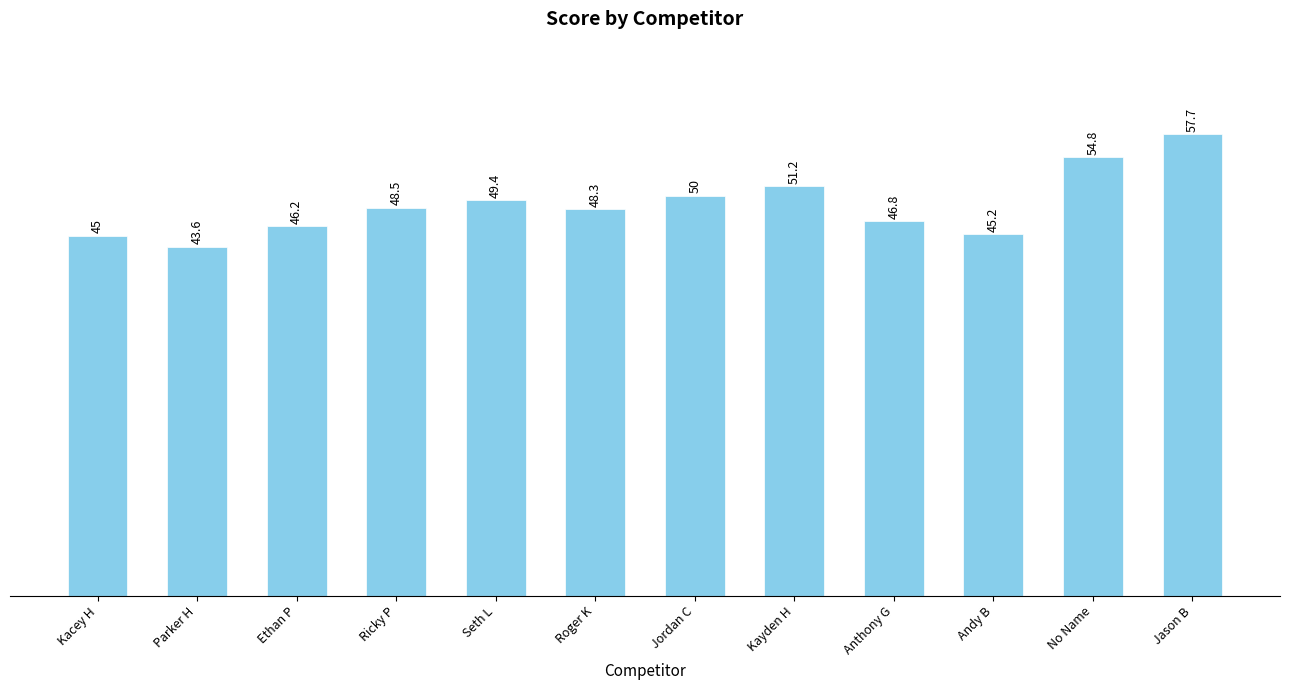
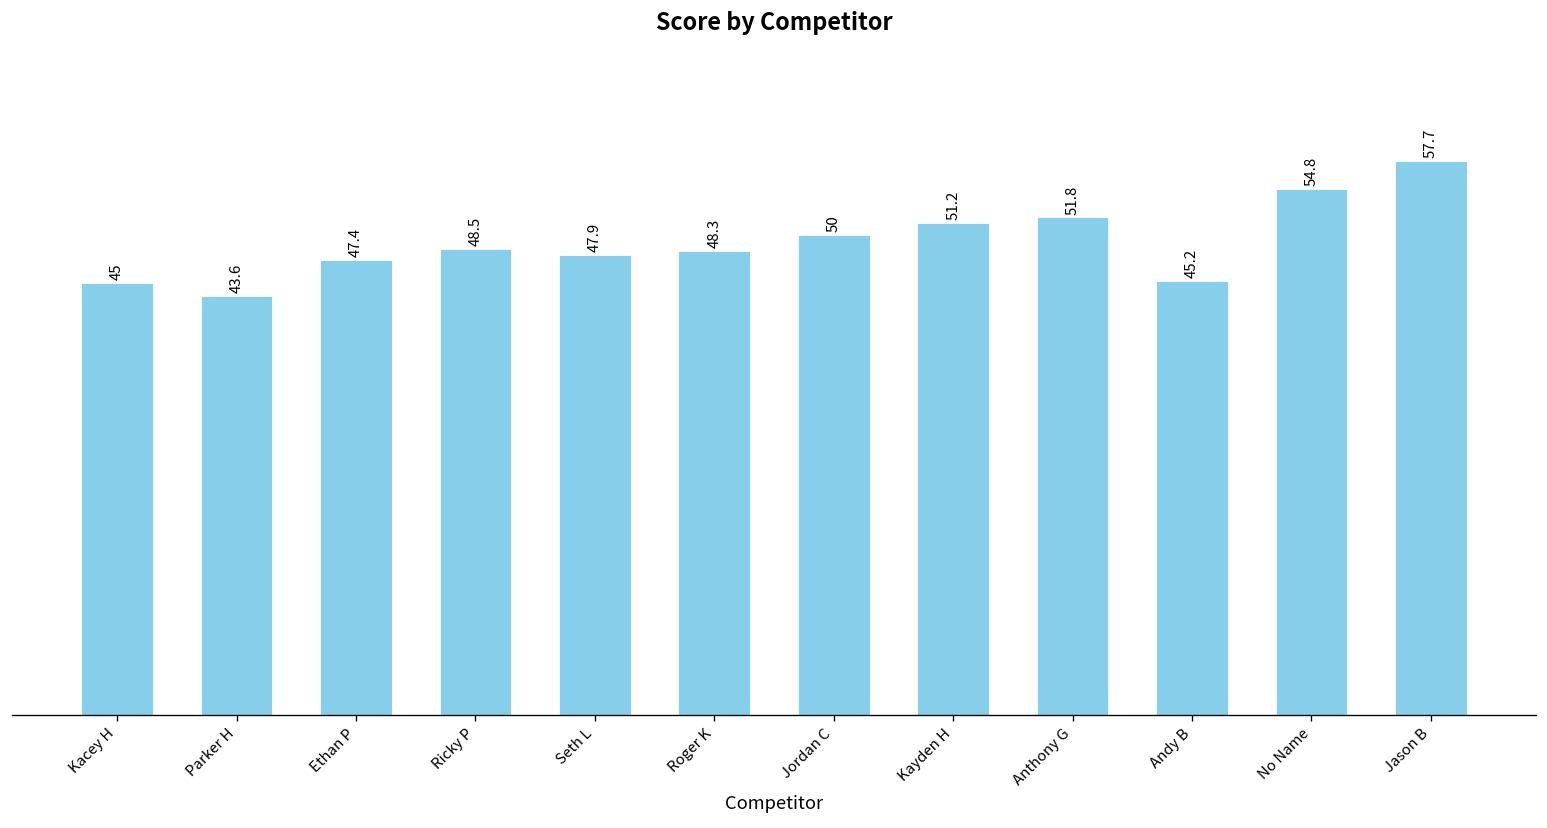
Ethan P: 46.2 -> 47.4
Seth L: 49.4 -> 47.9
Anthony G: 46.8 -> 51.8
